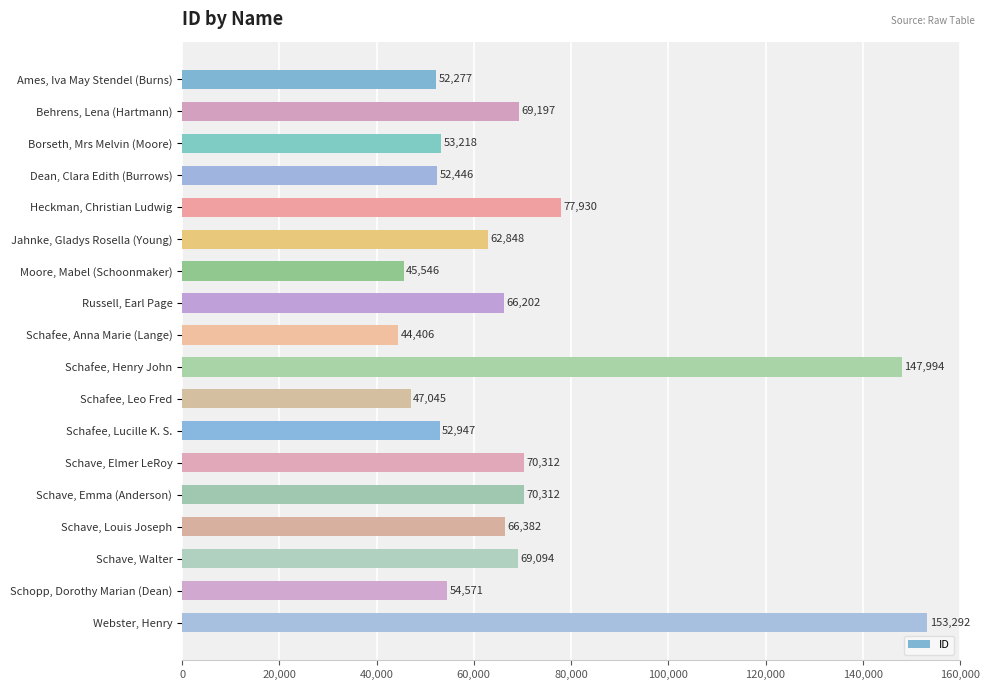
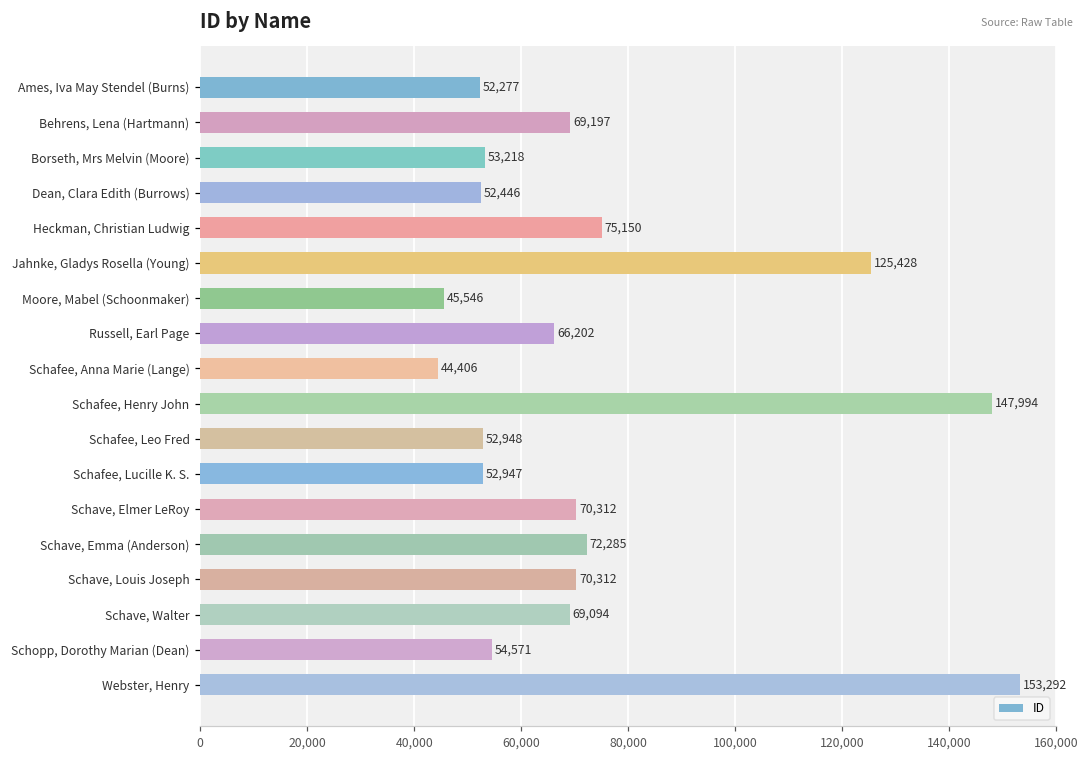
Heckman, Christian Ludwig: 77,930 -> 75,150
Jahnke, Gladys Rosella (Young): 62,848 -> 125,428
Schafee, Leo Fred: 47,045 -> 52,948
Schave, Emma (Anderson): 70,312 -> 72,285
Schave, Louis Joseph: 66,382 -> 70,312
